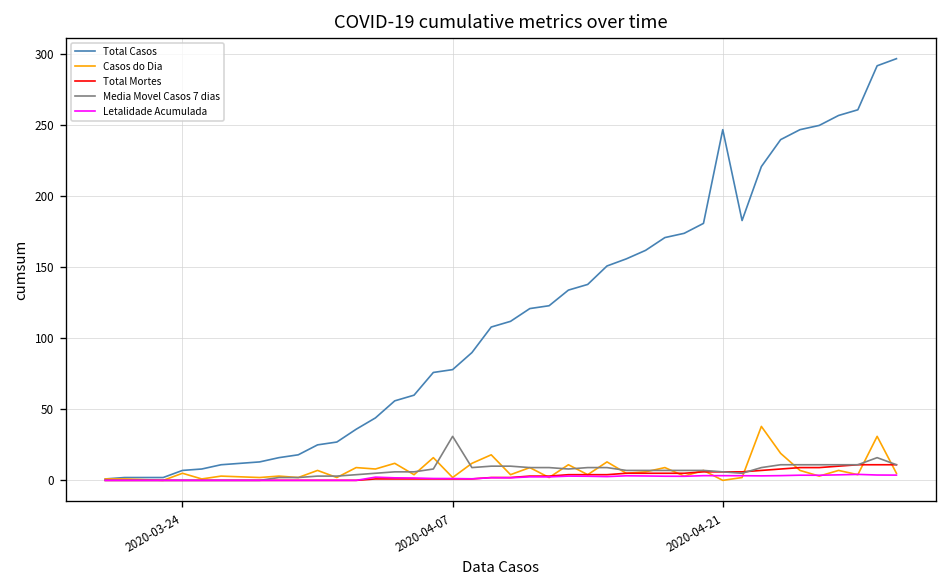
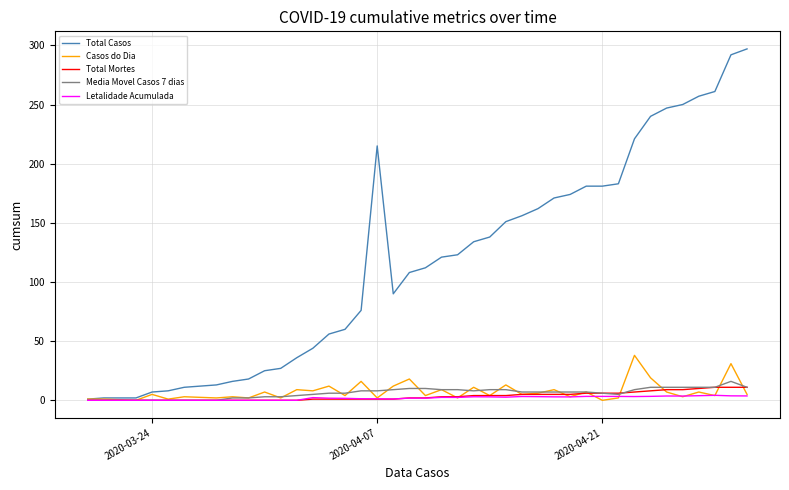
Total Casos, 2020-04-07: 78 -> 215
Media Movel Casos 7 dias, 2020-04-07: 31 -> 8
Total Casos, 2020-04-21: 247 -> 181
